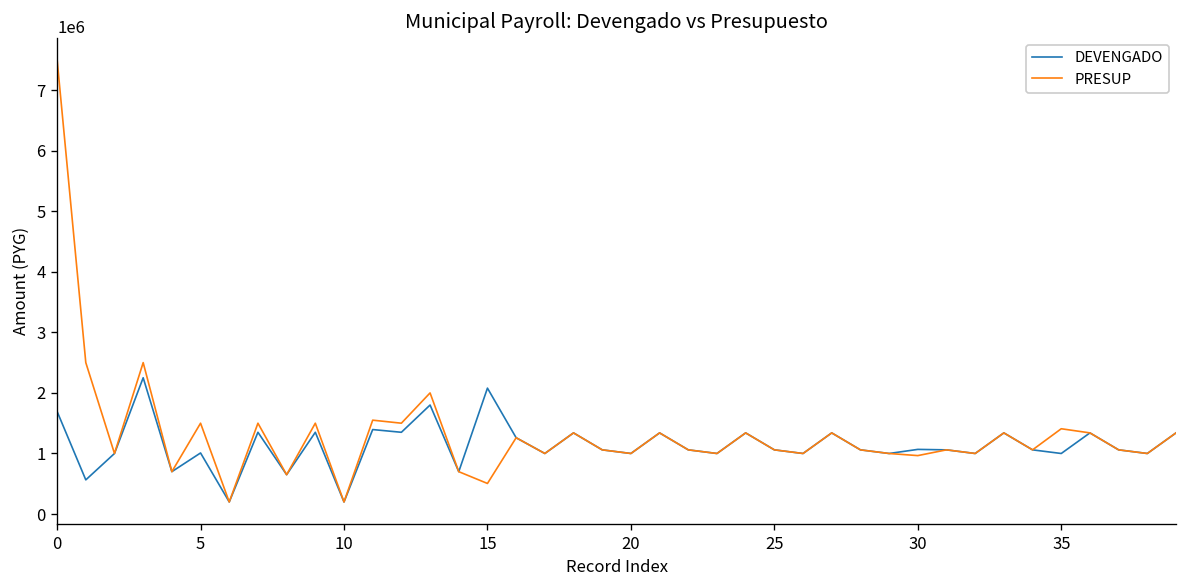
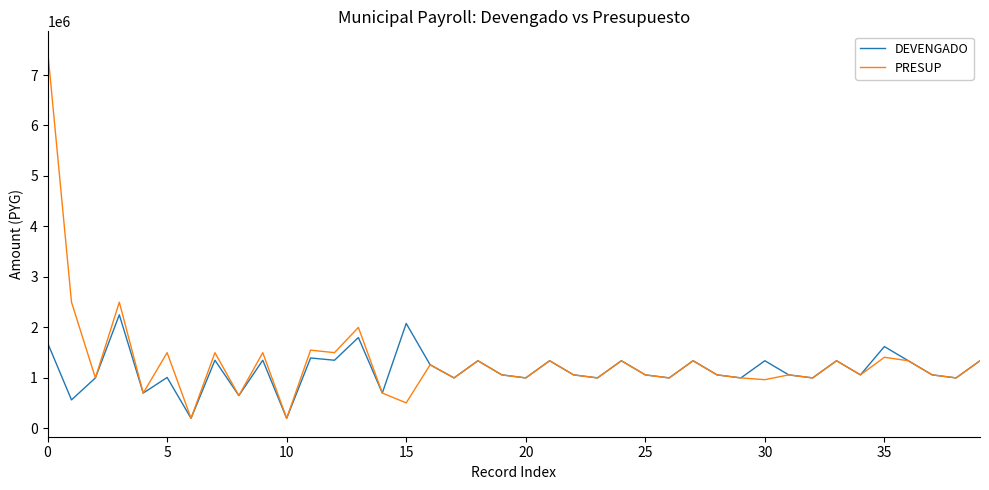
DEVENGADO, 30: 1100000 -> 1300000
DEVENGADO, 35: 1000000 -> 1600000
